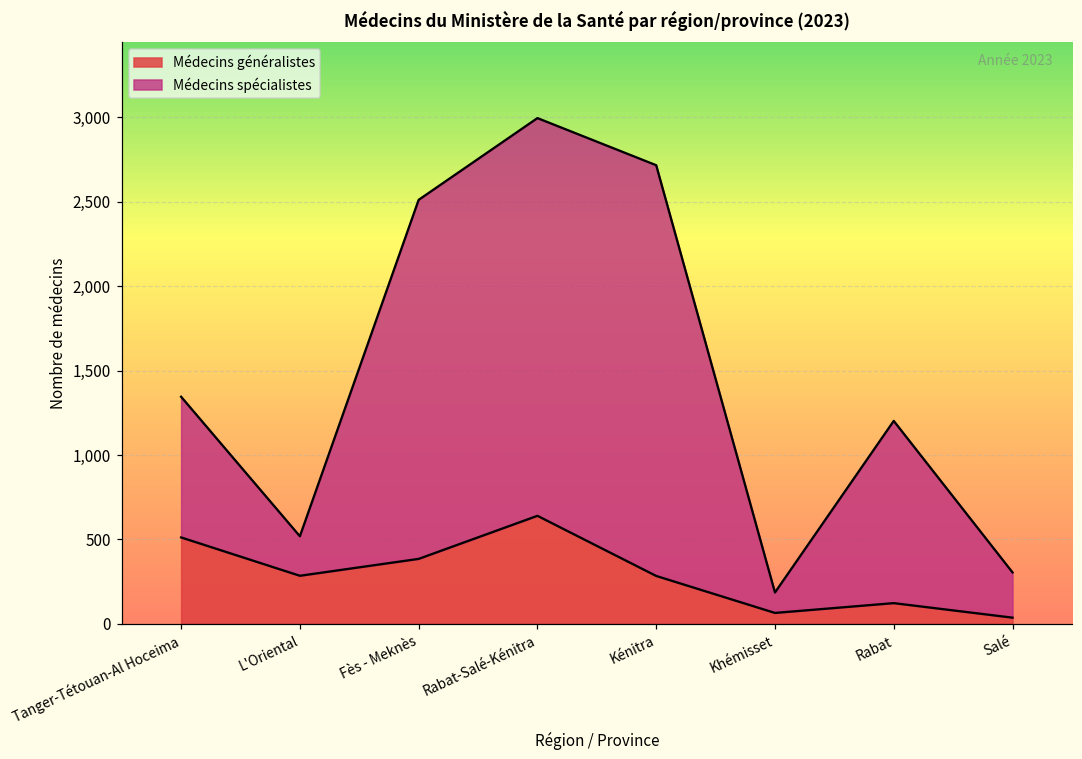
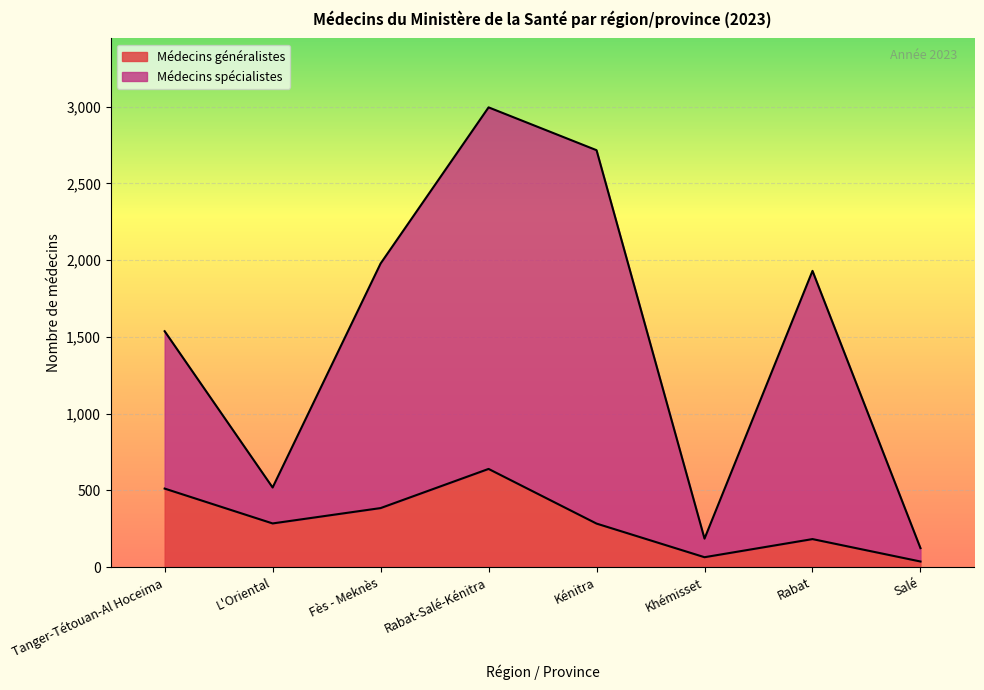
Médecins spécialistes, Tanger-Tétouan-Al Hoceima: 830 -> 1,030
Médecins spécialistes, Fès - Meknès: 2,130 -> 1,590
Médecins généralistes, Rabat: 120 -> 180
Médecins spécialistes, Rabat: 1,080 -> 1,750
Médecins spécialistes, Salé: 270 -> 90
